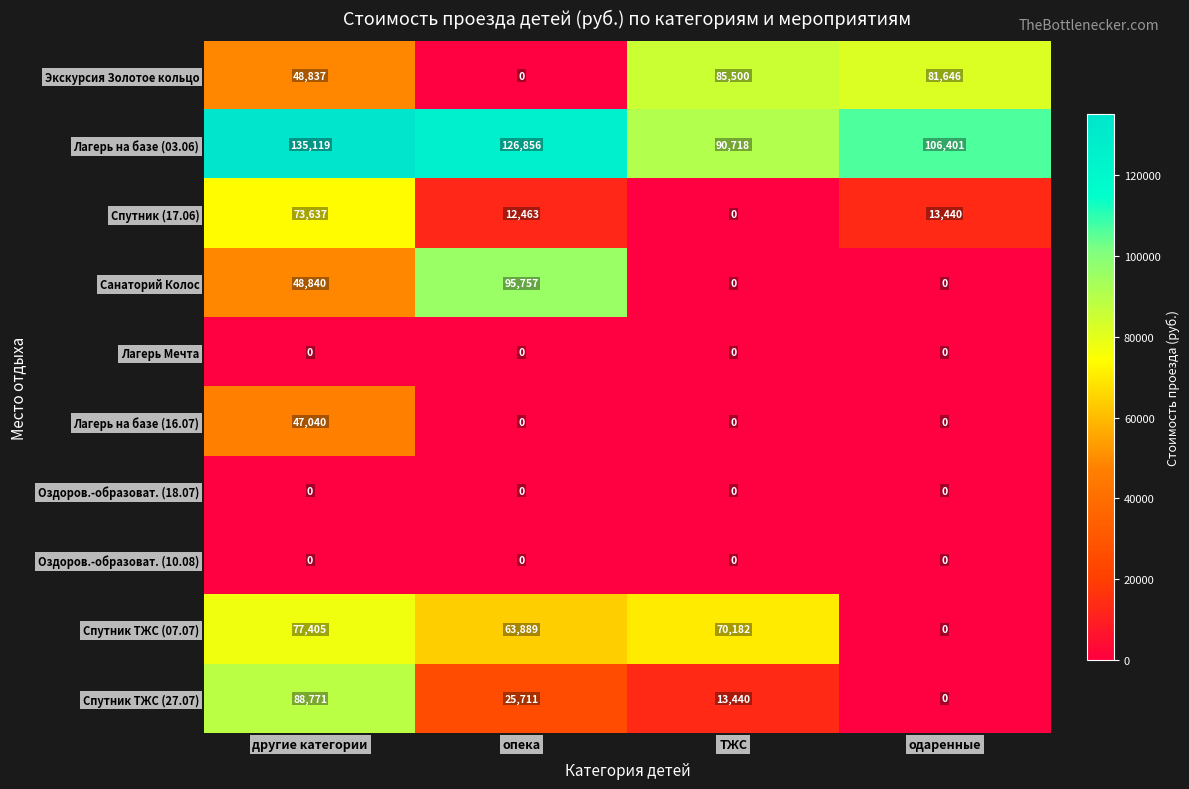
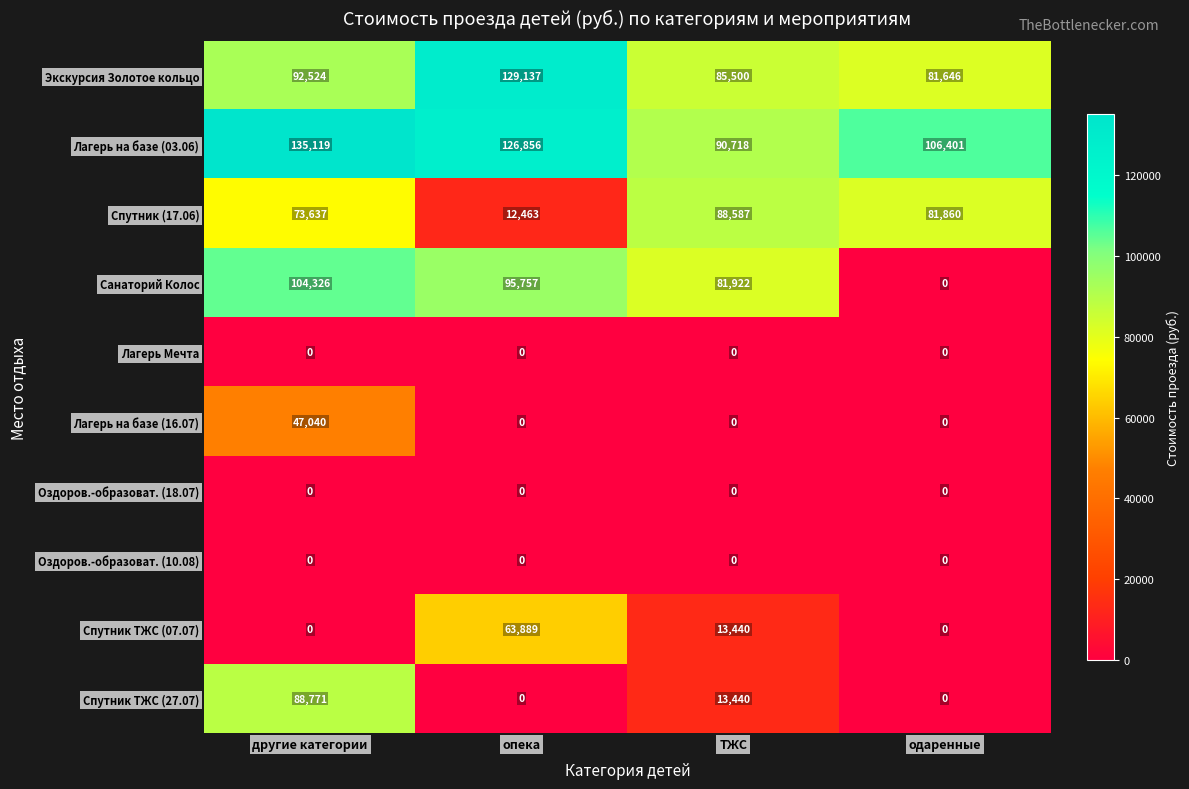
Экскурсия Золотое кольцо, другие категории: 48,837 -> 92,524
Экскурсия Золотое кольцо, опека: 0 -> 129,137
Спутник (17.06), ТЖС: 0 -> 88,587
Спутник (17.06), одаренные: 13,440 -> 81,860
Санаторий Колос, другие категории: 48,840 -> 104,326
Санаторий Колос, ТЖС: 0 -> 81,922
Спутник ТЖС (07.07), другие категории: 77,405 -> 0
Спутник ТЖС (07.07), ТЖС: 70,182 -> 13,440
Спутник ТЖС (27.07), опека: 25,711 -> 0
